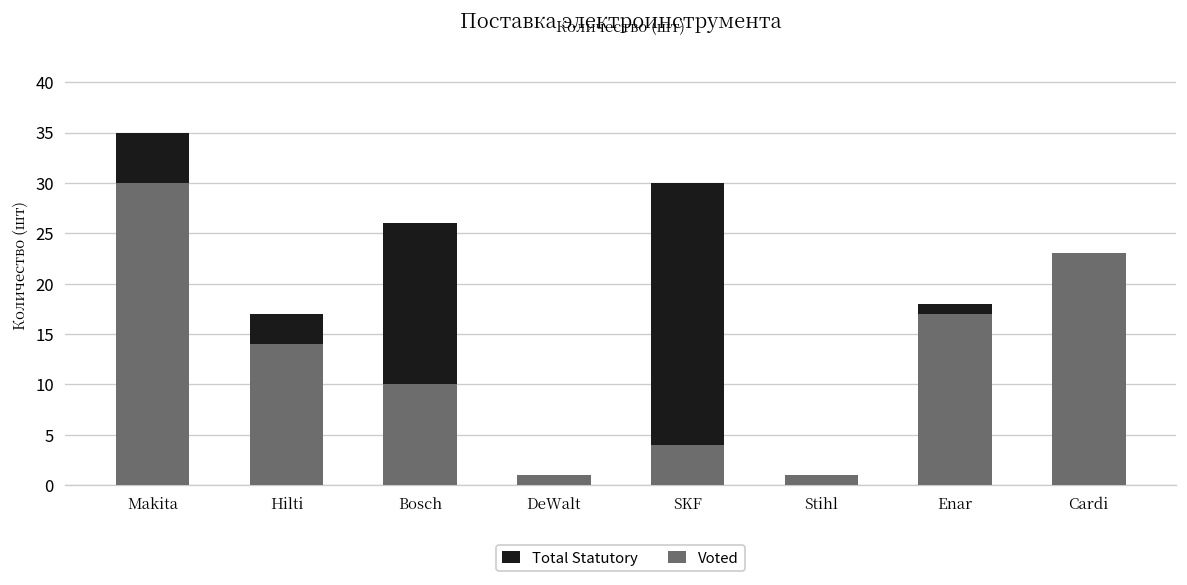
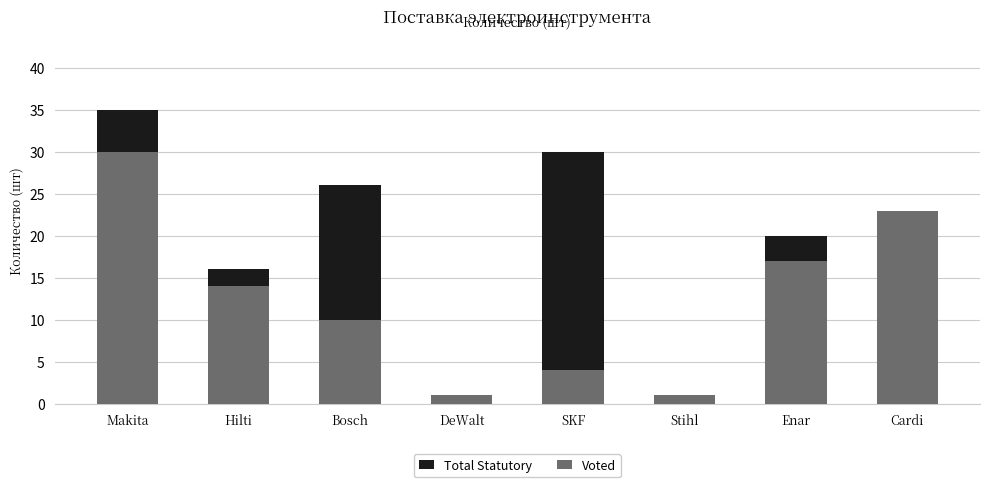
Total Statutory, Hilti: 3 -> 2
Total Statutory, Enar: 1 -> 3
